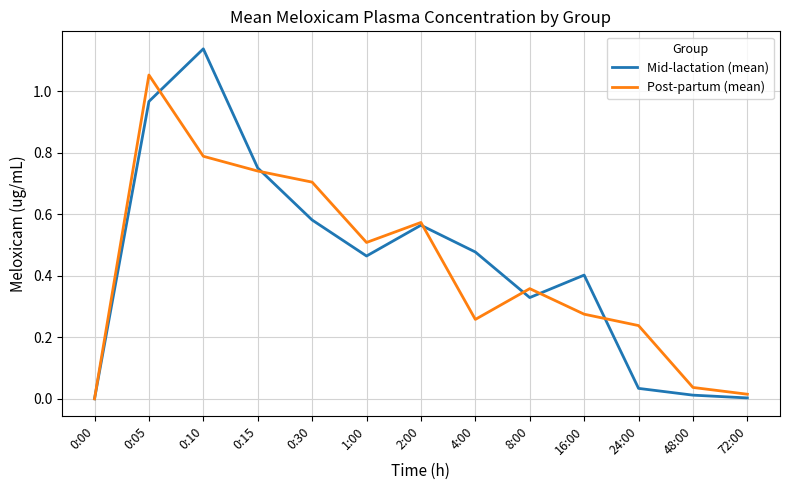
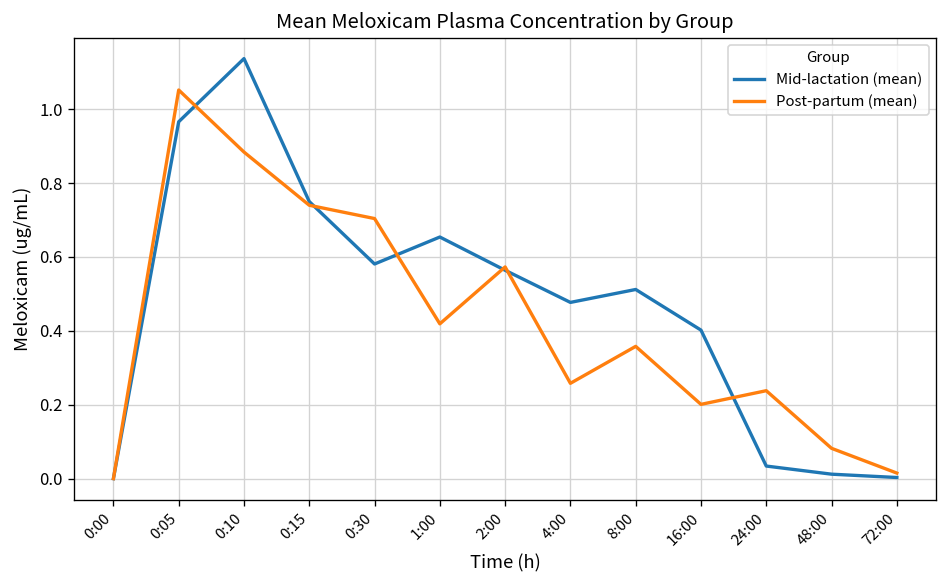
Post-partum (mean), 0:10: 0.79 -> 0.88
Mid-lactation (mean), 1:00: 0.46 -> 0.65
Post-partum (mean), 1:00: 0.51 -> 0.42
Mid-lactation (mean), 8:00: 0.33 -> 0.51
Post-partum (mean), 16:00: 0.28 -> 0.20
Post-partum (mean), 48:00: 0.04 -> 0.08
